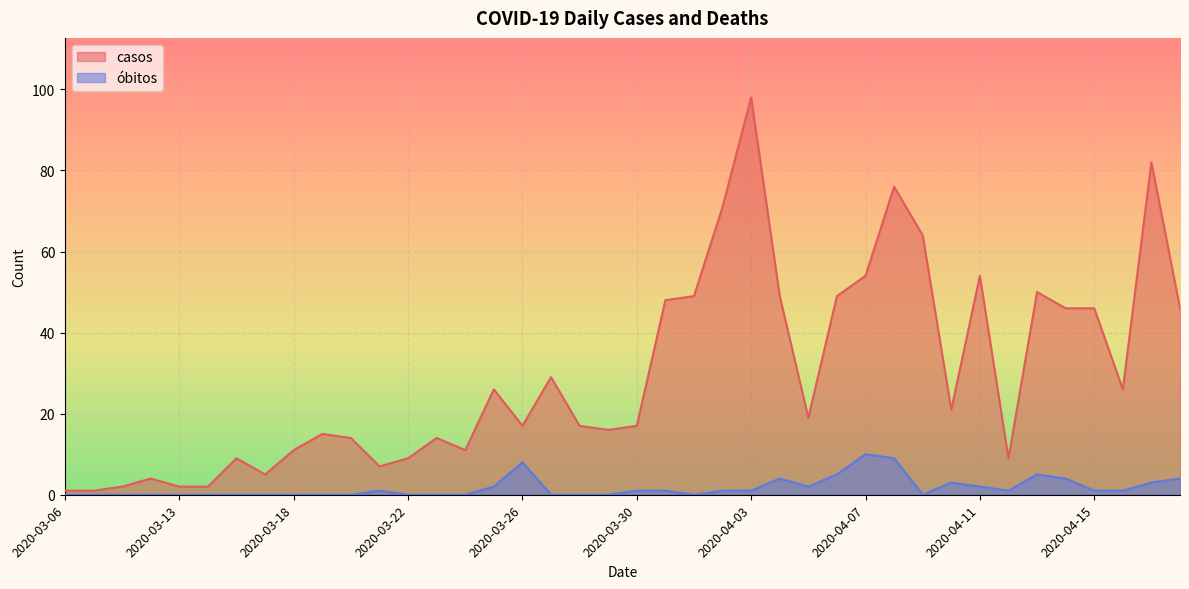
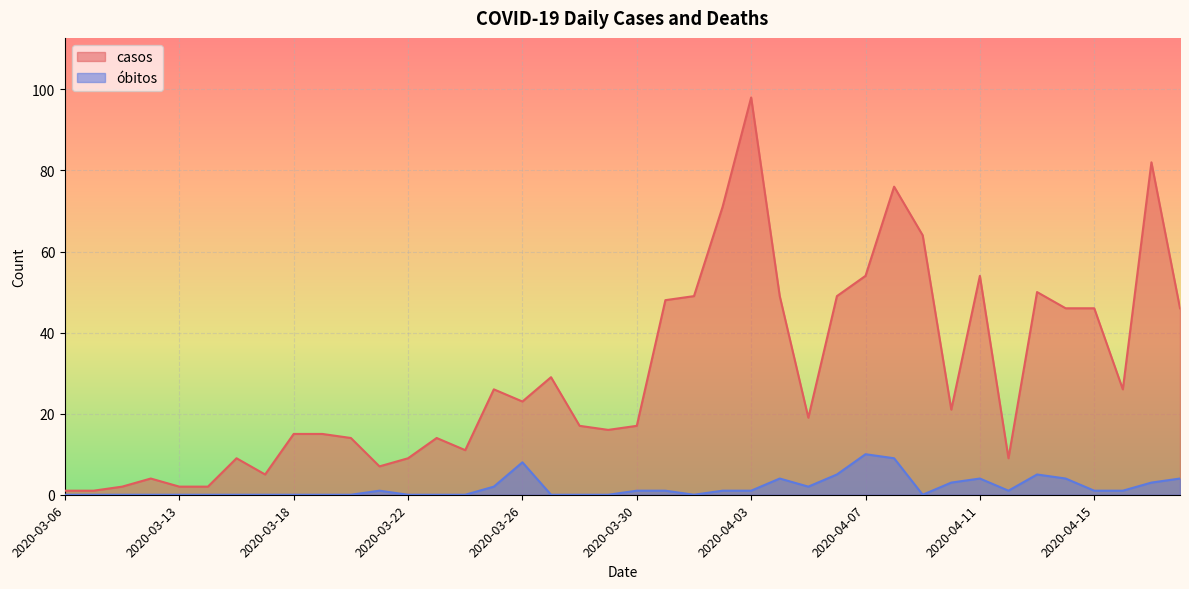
casos, 2020-03-18: 11 -> 15
casos, 2020-03-26: 17 -> 23
óbitos, 2020-04-11: 2 -> 4
